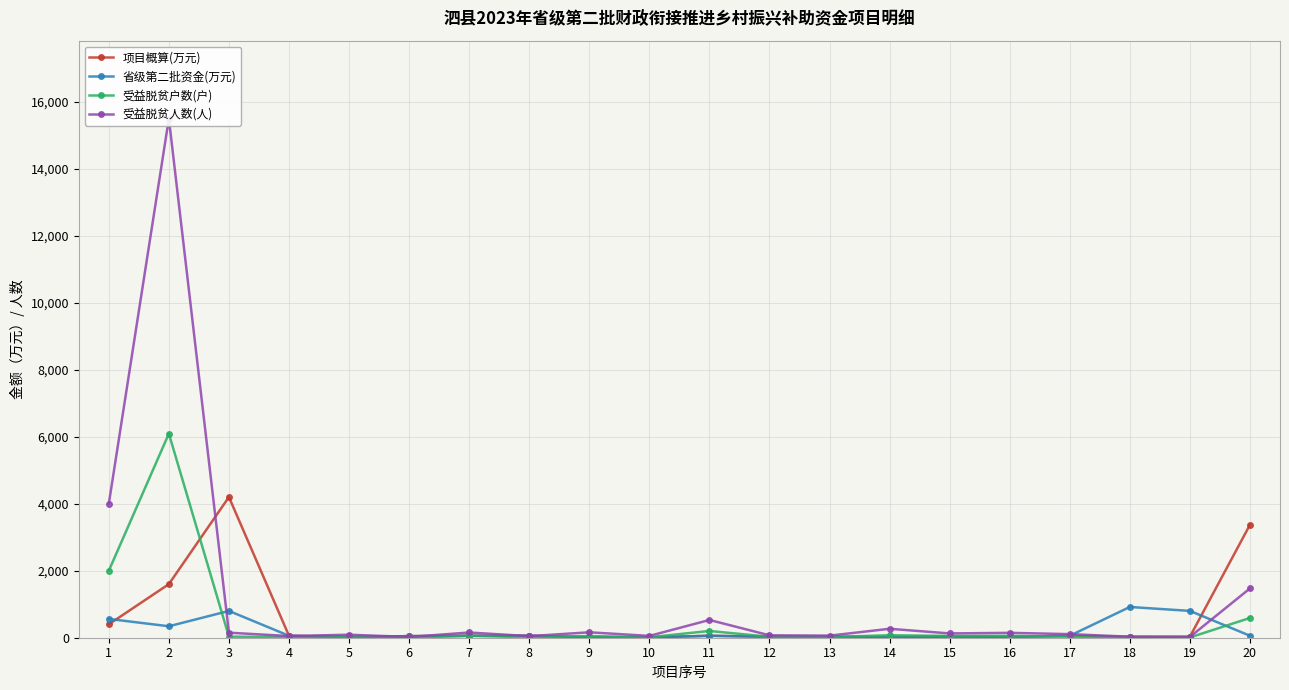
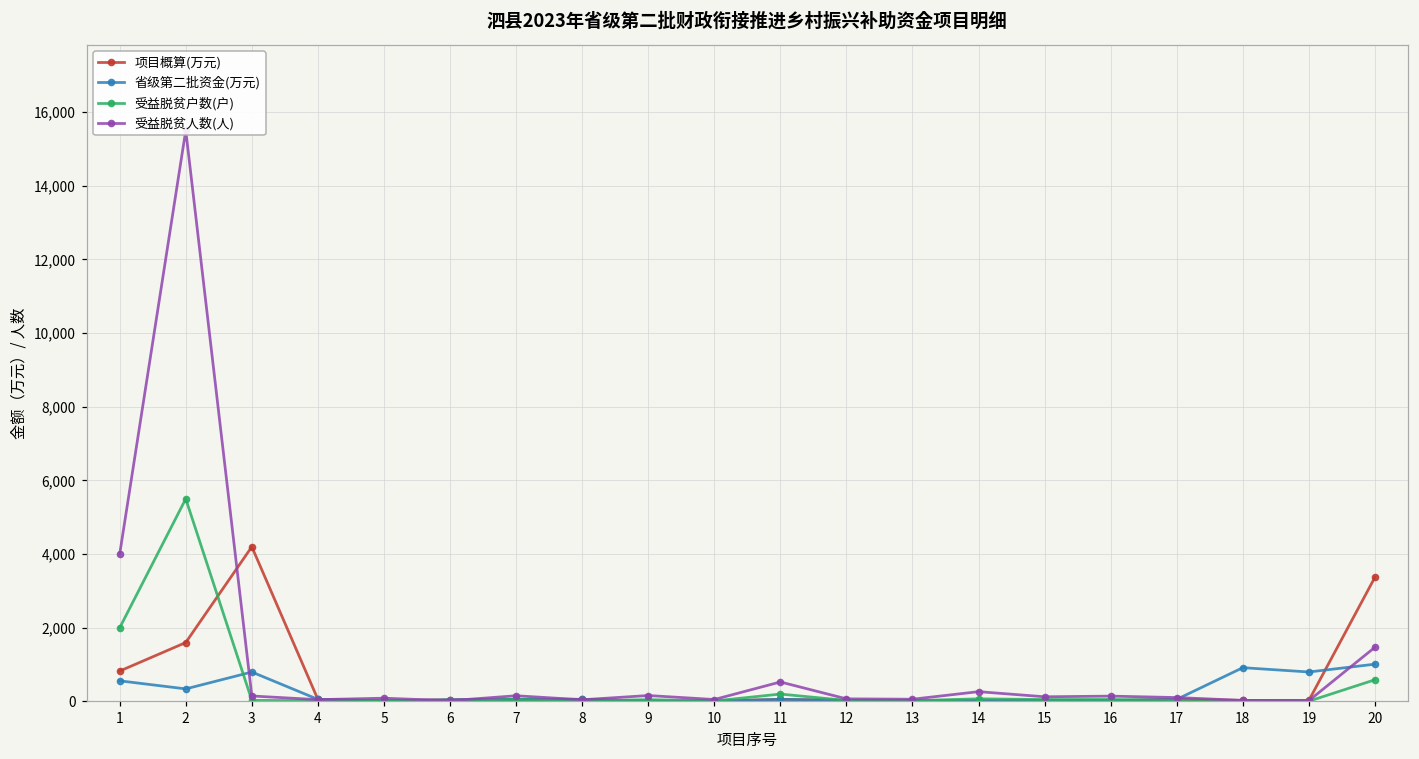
项目概算(万元), 1: 400 -> 800
受益脱贫户数(户), 2: 6,100 -> 5,500
省级第二批资金(万元), 20: 100 -> 1,000
